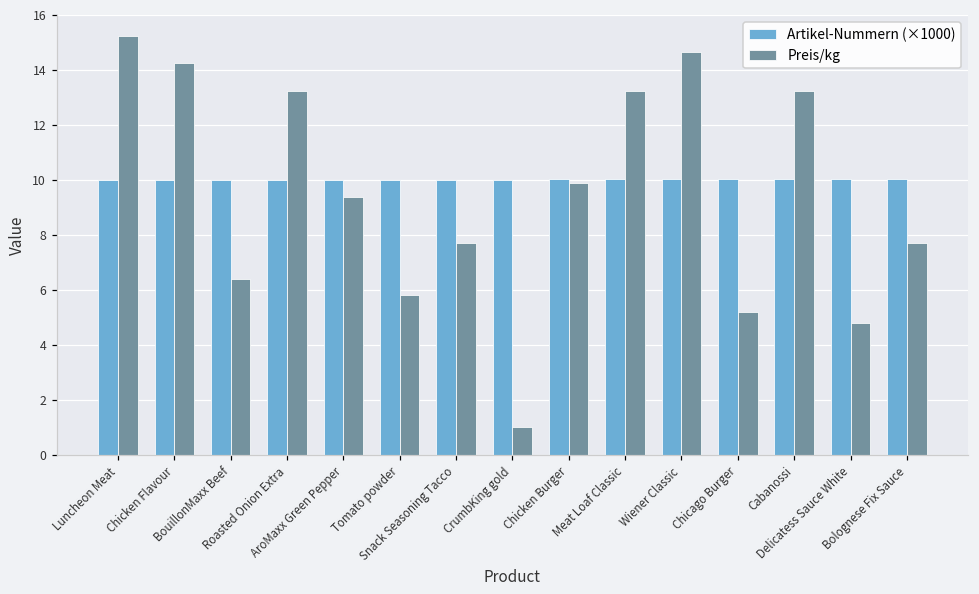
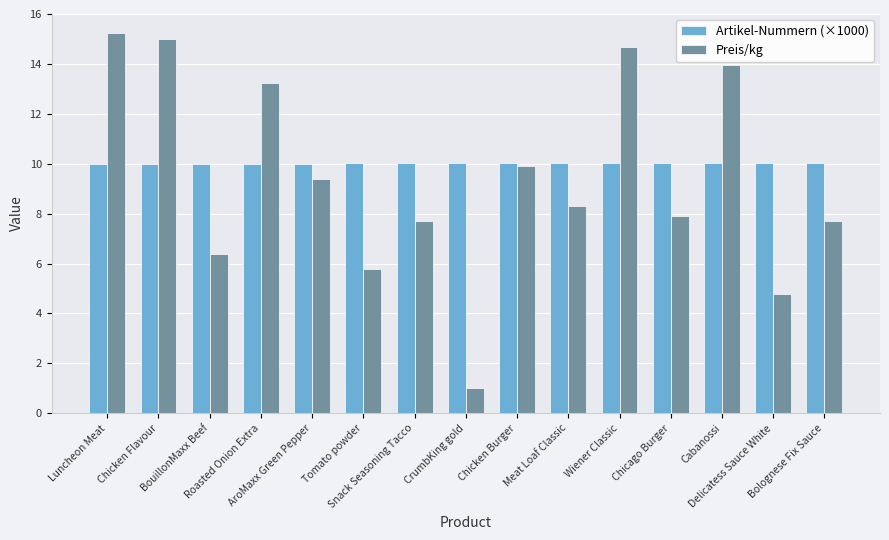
Preis/kg, Chicken Flavour: 14.3 -> 15.0
Preis/kg, Meat Loaf Classic: 13.3 -> 8.3
Preis/kg, Chicago Burger: 5.2 -> 7.9
Preis/kg, Cabanossi: 13.3 -> 14.0
